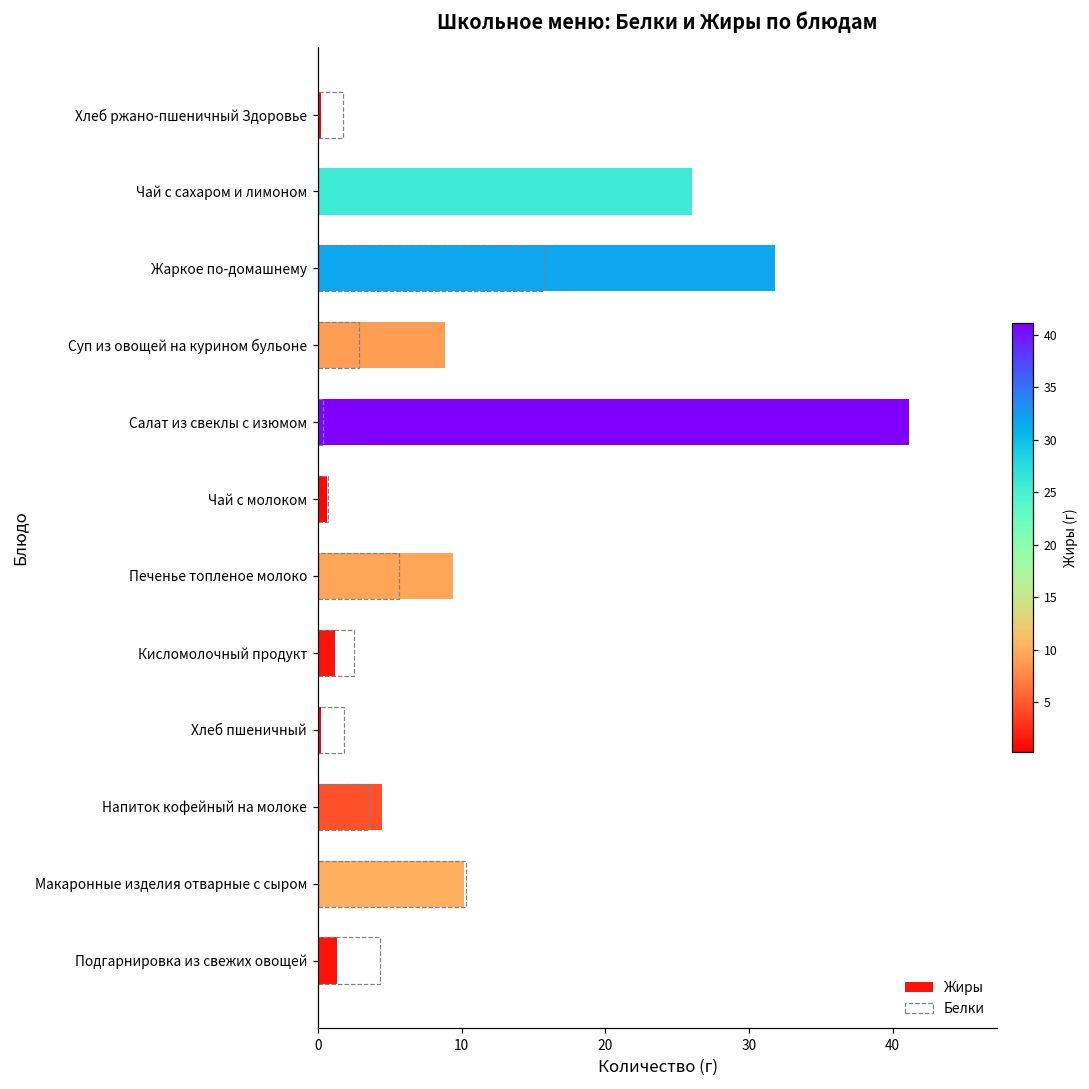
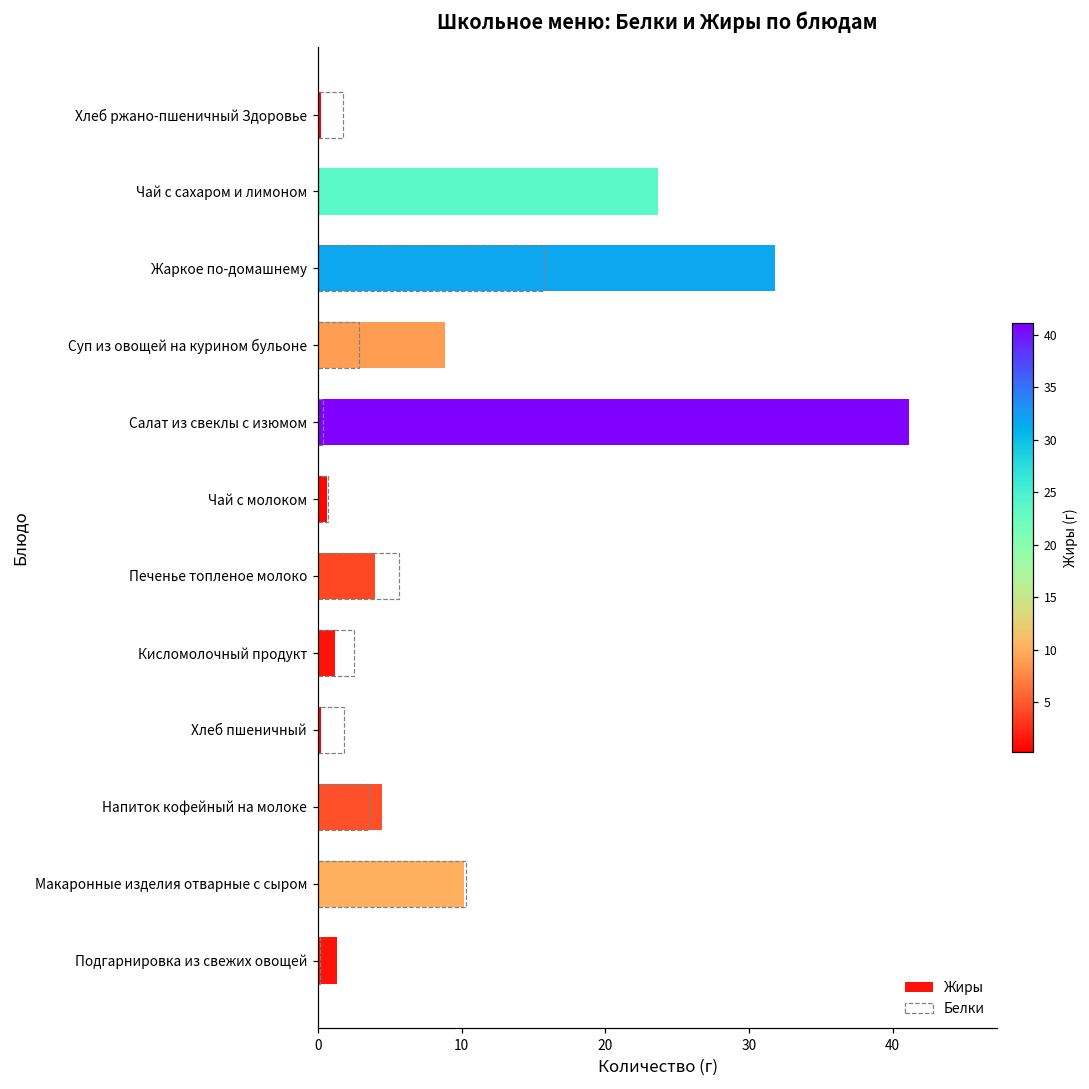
Жиры, Чай с сахаром и лимоном: 26.0 -> 23.7
Жиры, Печенье топленое молоко: 9.4 -> 4.0
Белки, Подгарнировка из свежих овощей: 4.3 -> 0.1
